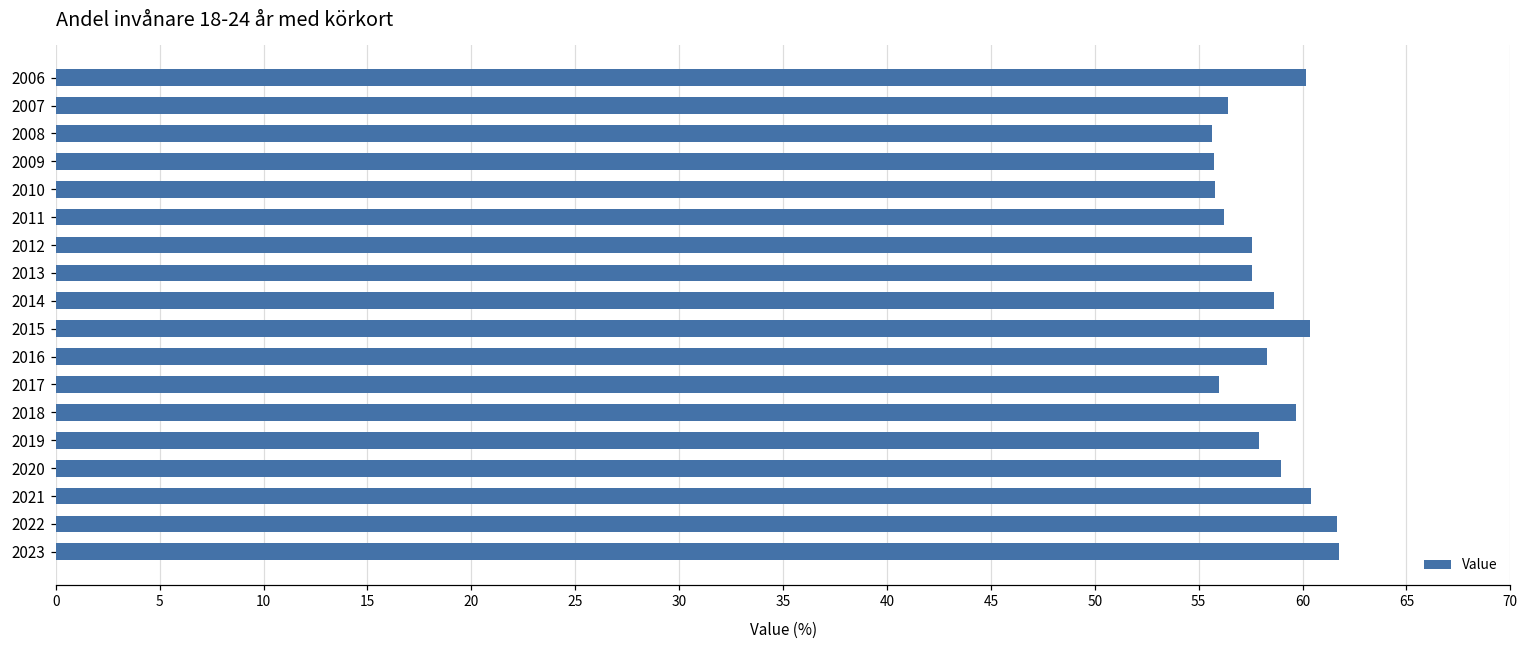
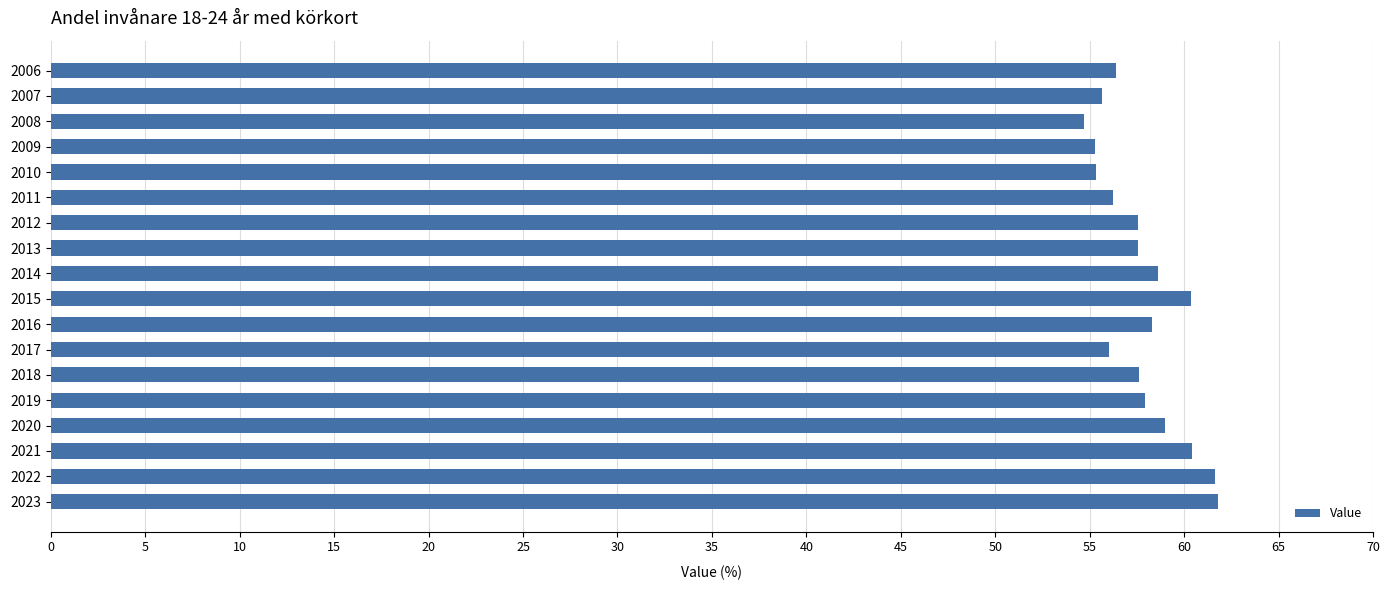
2006: 60.2 -> 56.4
2007: 56.4 -> 55.7
2008: 55.7 -> 54.7
2009: 55.8 -> 55.3
2010: 55.8 -> 55.3
2018: 59.7 -> 57.6
